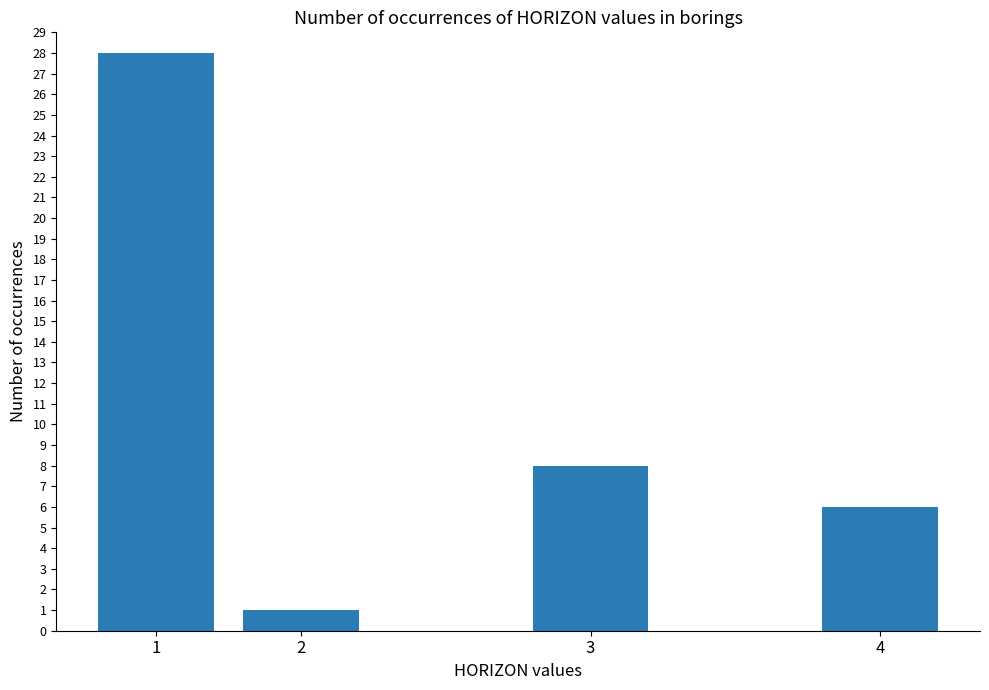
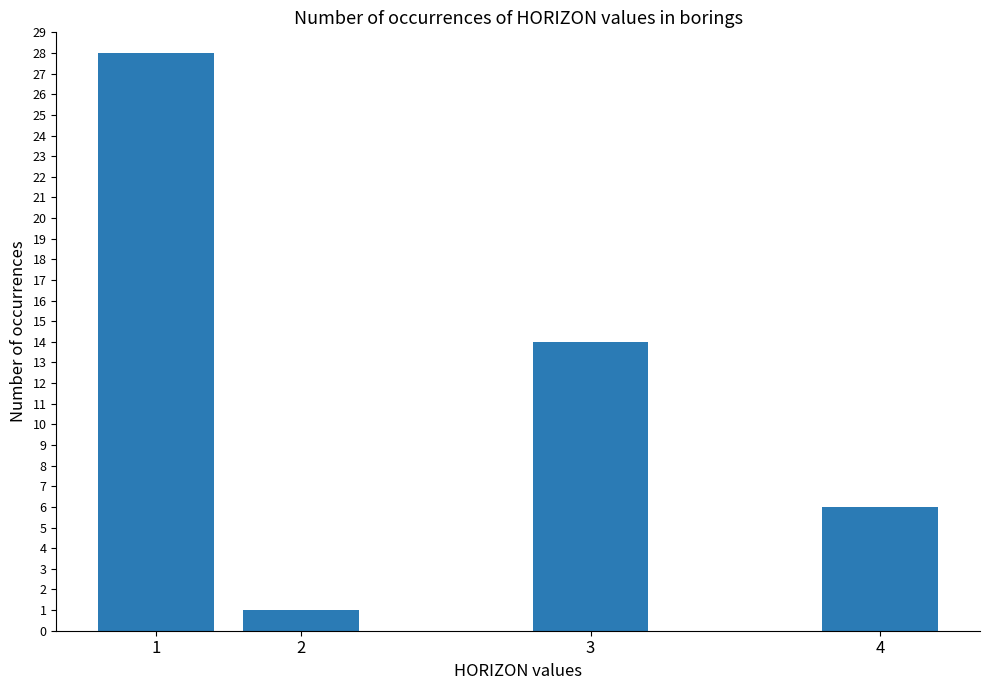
3: 8 -> 14
